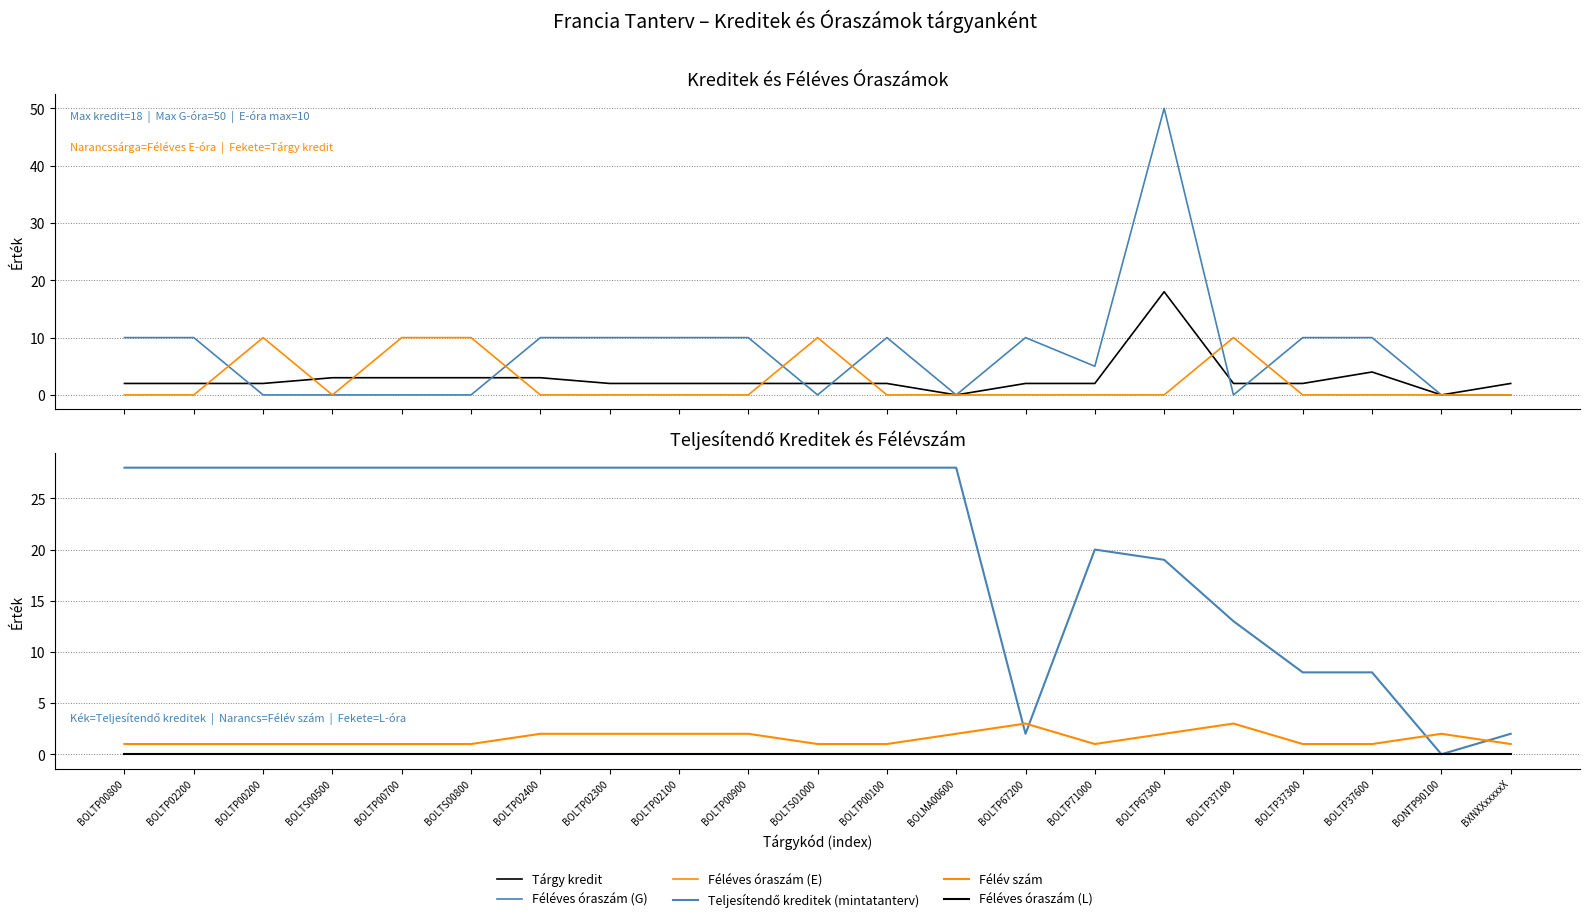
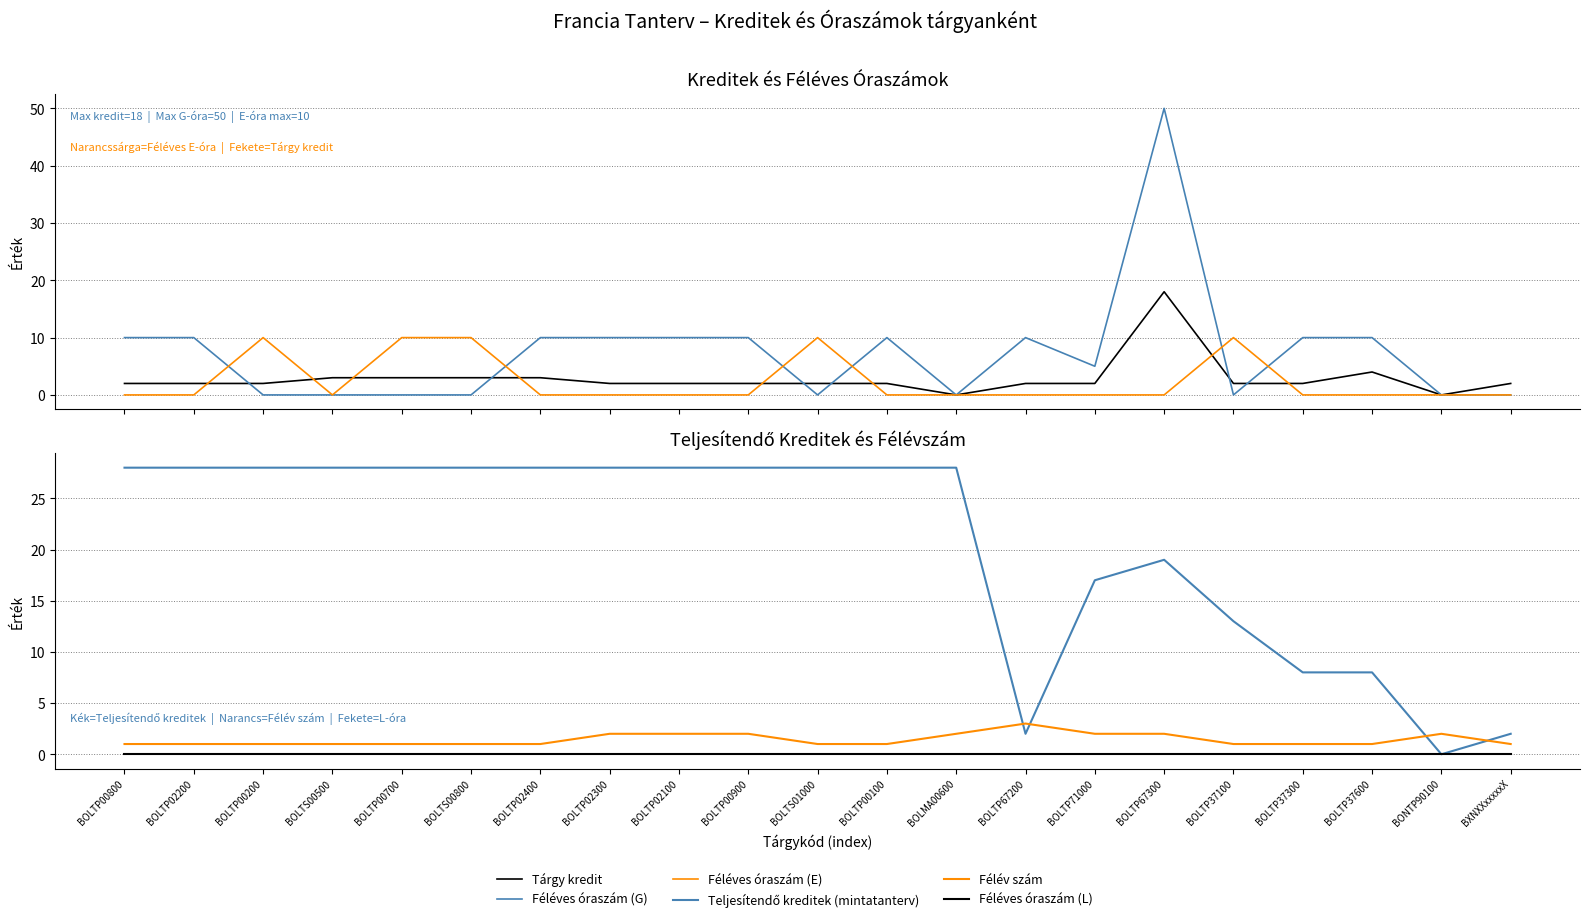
Teljesítendő Kreditek és Félévszám, Félév szám, BOLTP02400: 2 -> 1
Teljesítendő Kreditek és Félévszám, Teljesítendő kreditek (mintatanterv), BOLTP71000: 20 -> 17
Teljesítendő Kreditek és Félévszám, Félév szám, BOLTP71000: 1 -> 2
Teljesítendő Kreditek és Félévszám, Félév szám, BOLTP37100: 3 -> 1
